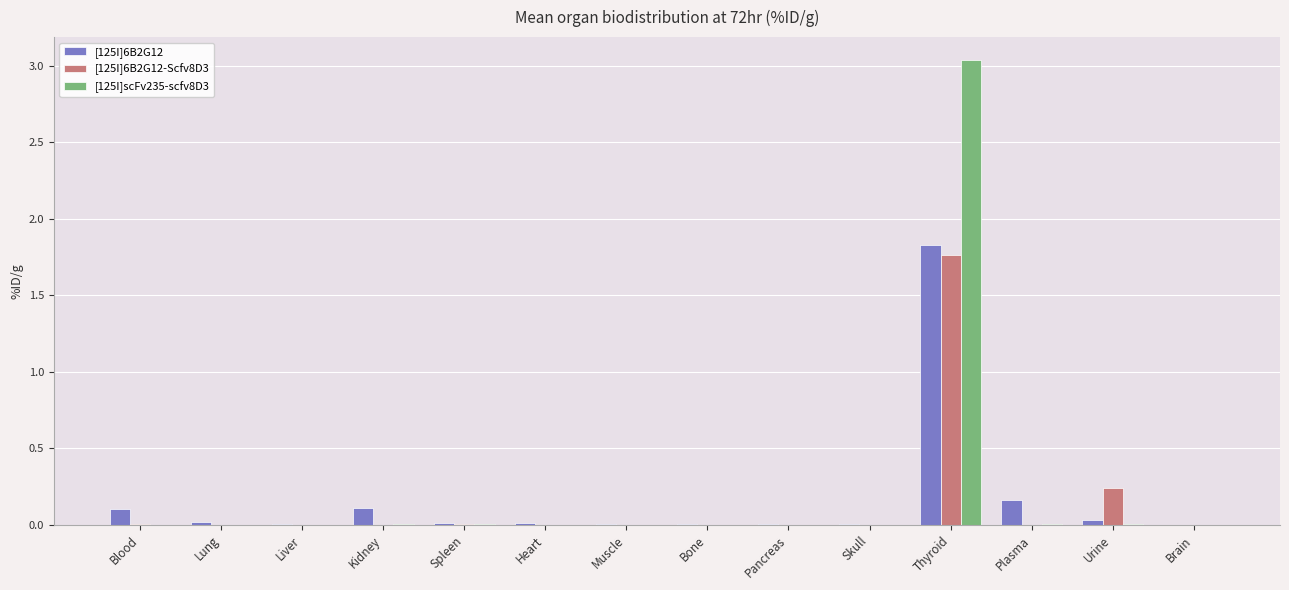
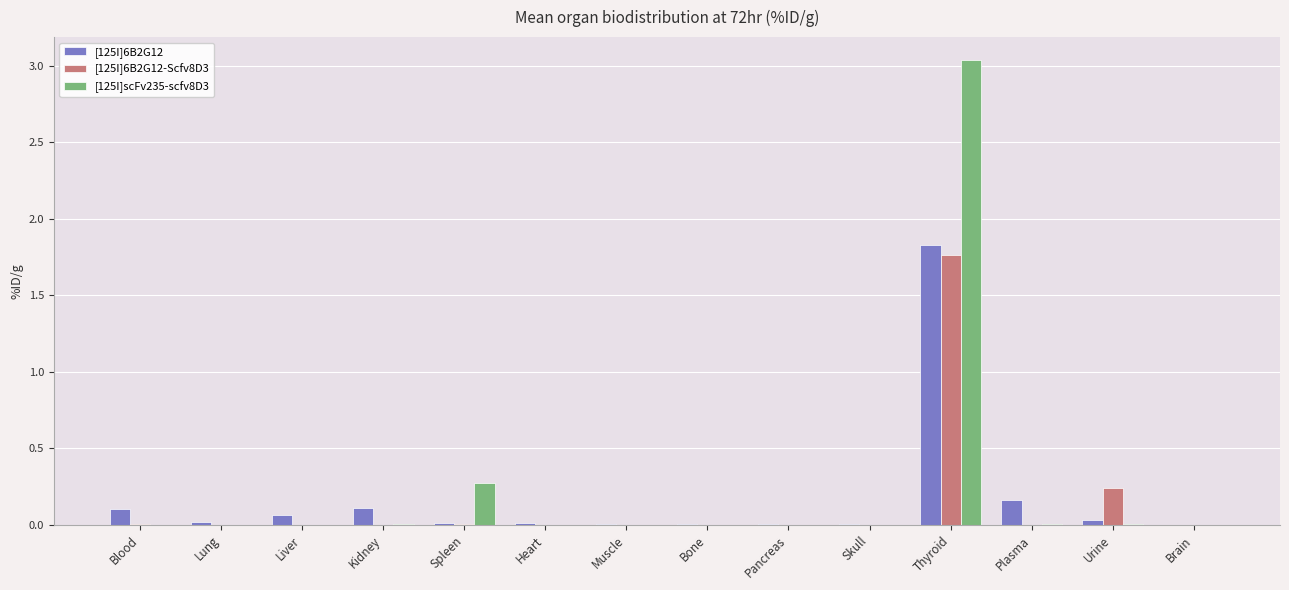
[125I]6B2G12, Liver: 0.00 -> 0.06
[125I]scFv235-scfv8D3, Spleen: 0.00 -> 0.27
